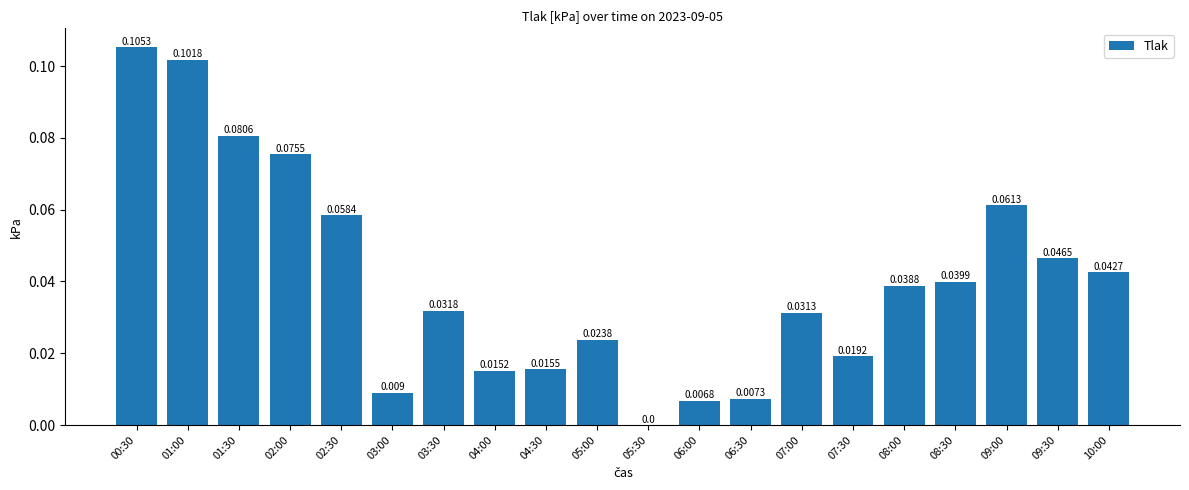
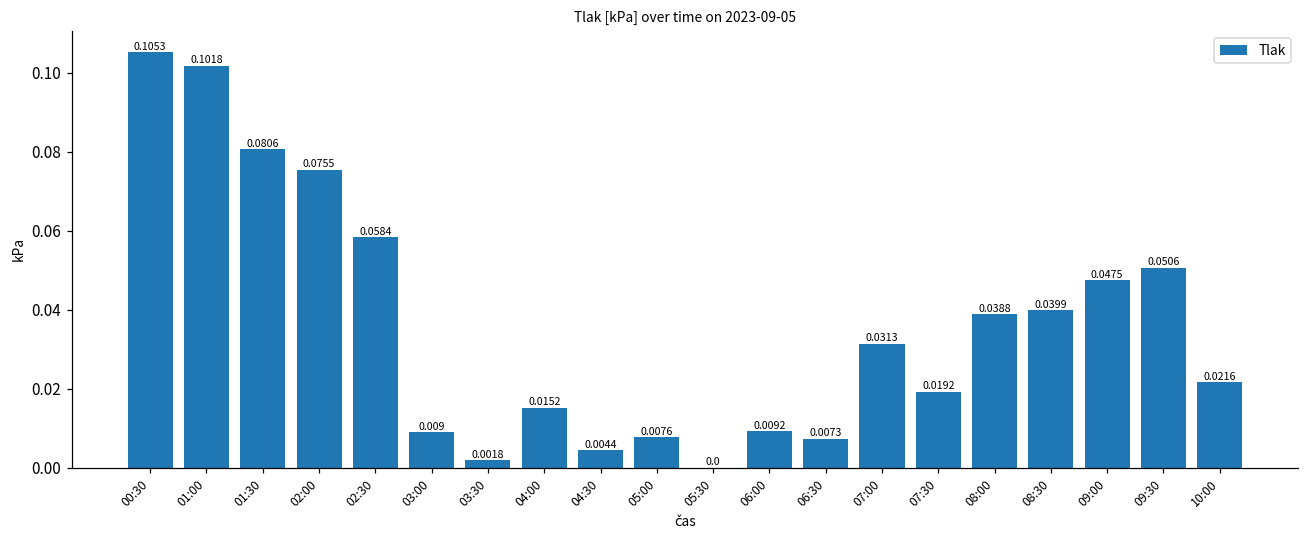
03:30: 0.0318 -> 0.0018
04:30: 0.0155 -> 0.0044
05:00: 0.0238 -> 0.0076
06:00: 0.0068 -> 0.0092
09:00: 0.0613 -> 0.0475
09:30: 0.0465 -> 0.0506
10:00: 0.0427 -> 0.0216
